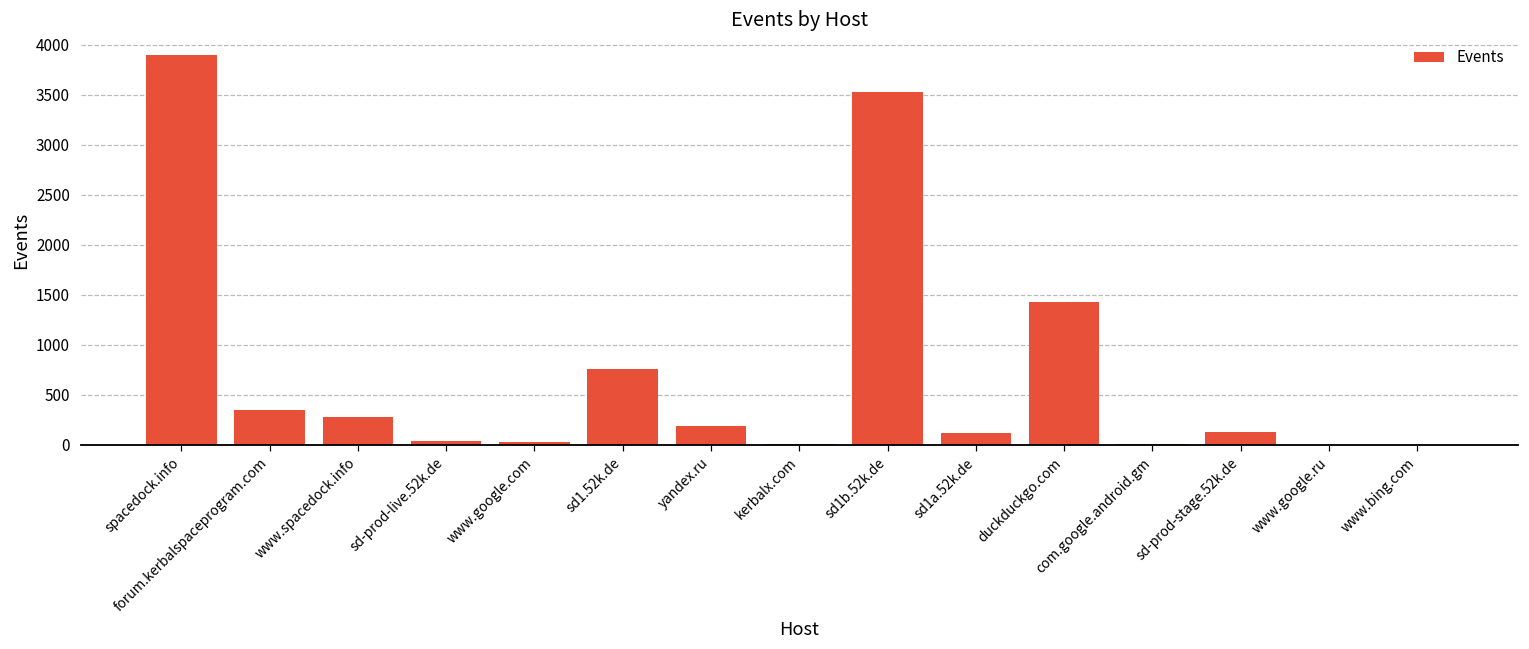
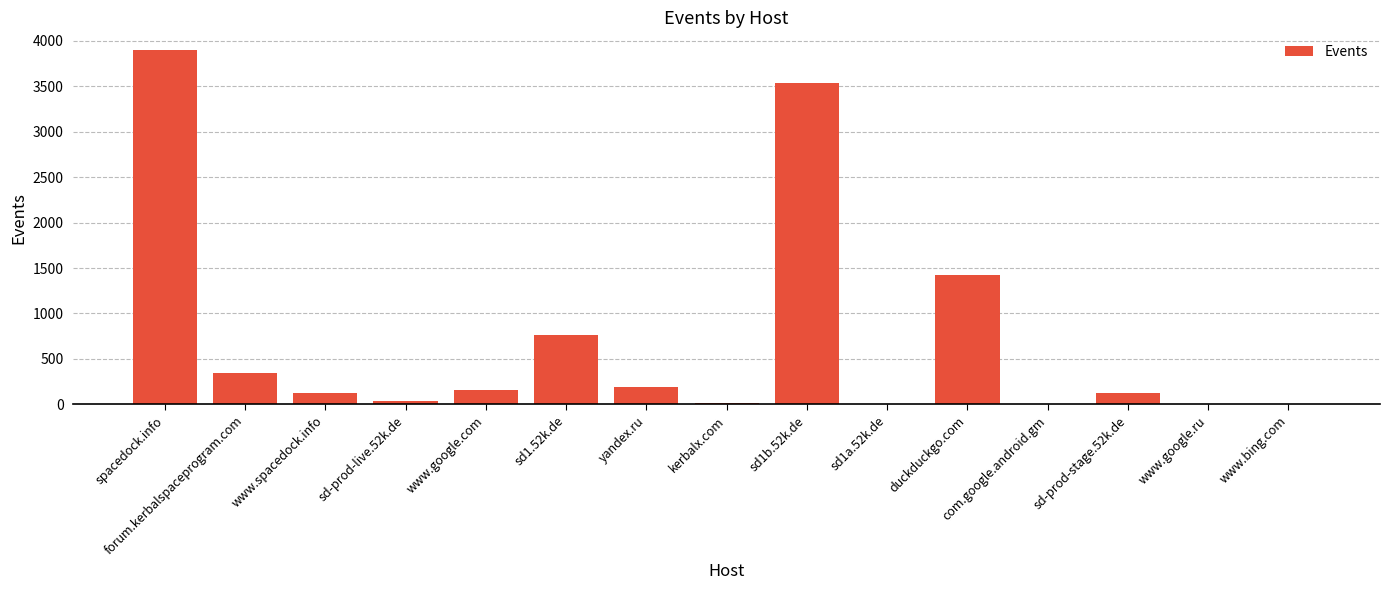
www.spacedock.info: 300 -> 100
www.google.com: 0 -> 200
sd1a.52k.de: 100 -> 0
